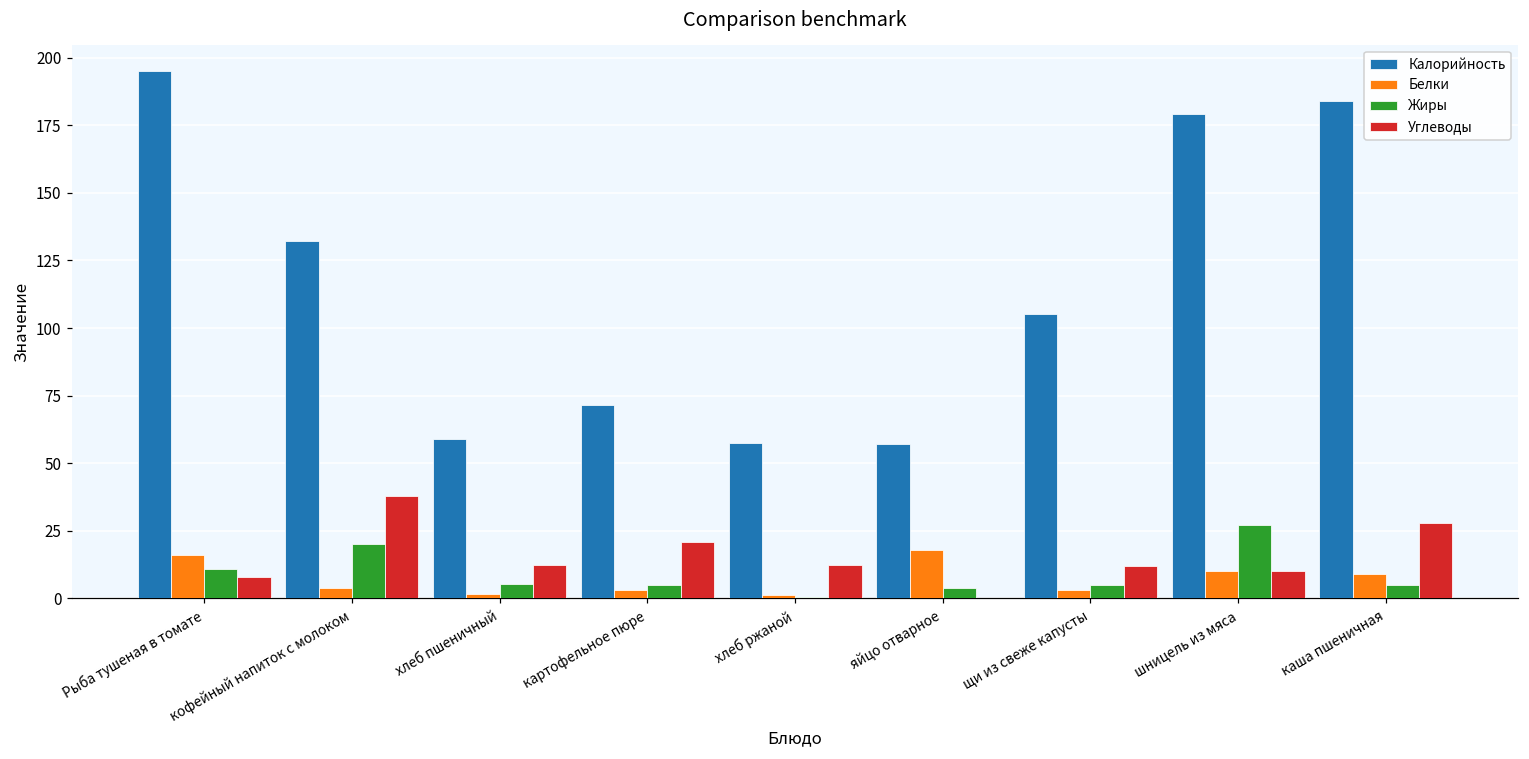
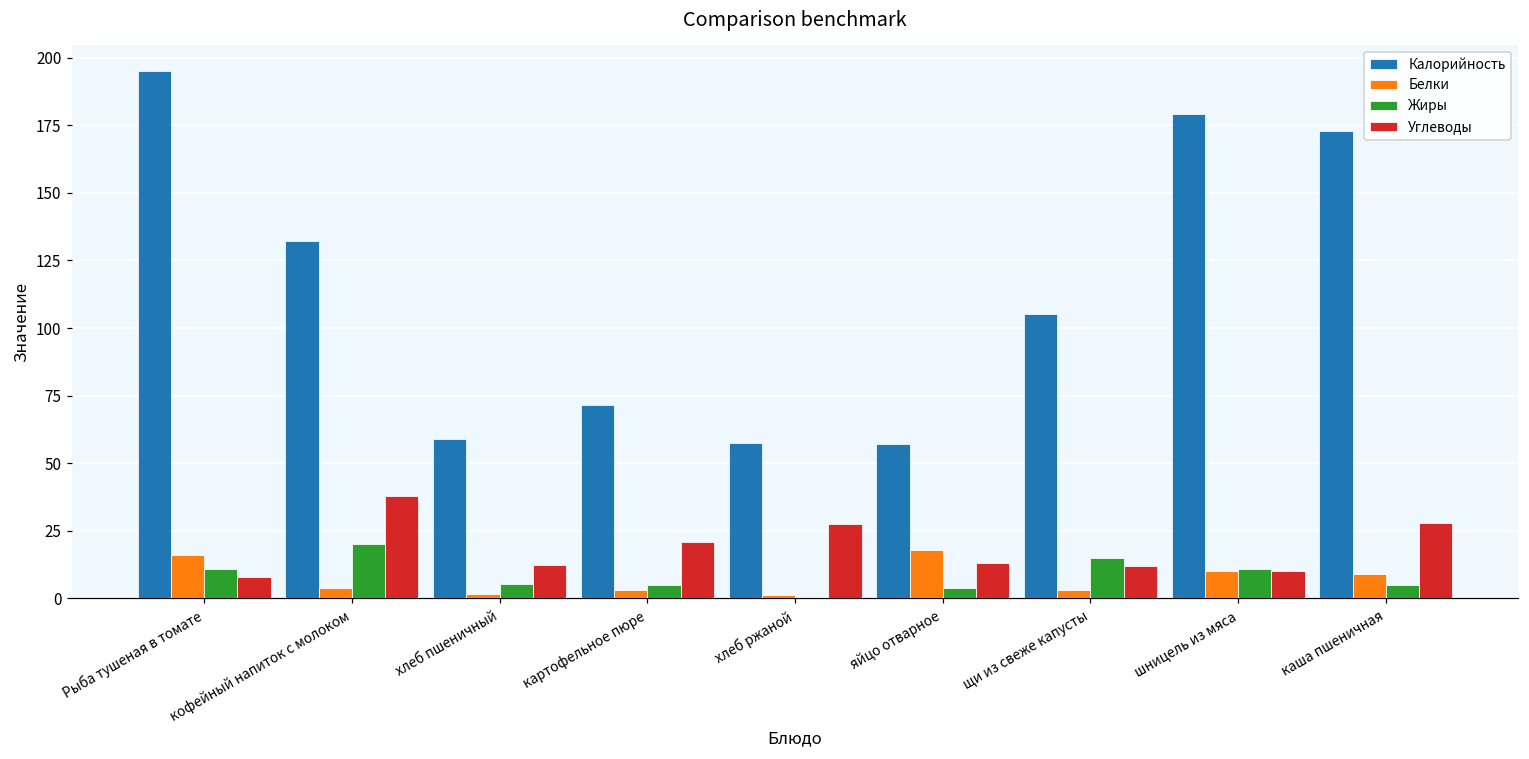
Углеводы, хлеб ржаной: 12 -> 28
Углеводы, яйцо отварное: 0 -> 13
Жиры, щи из свеже капусты: 5 -> 15
Жиры, шницель из мяса: 27 -> 11
Калорийность, каша пшеничная: 184 -> 173
